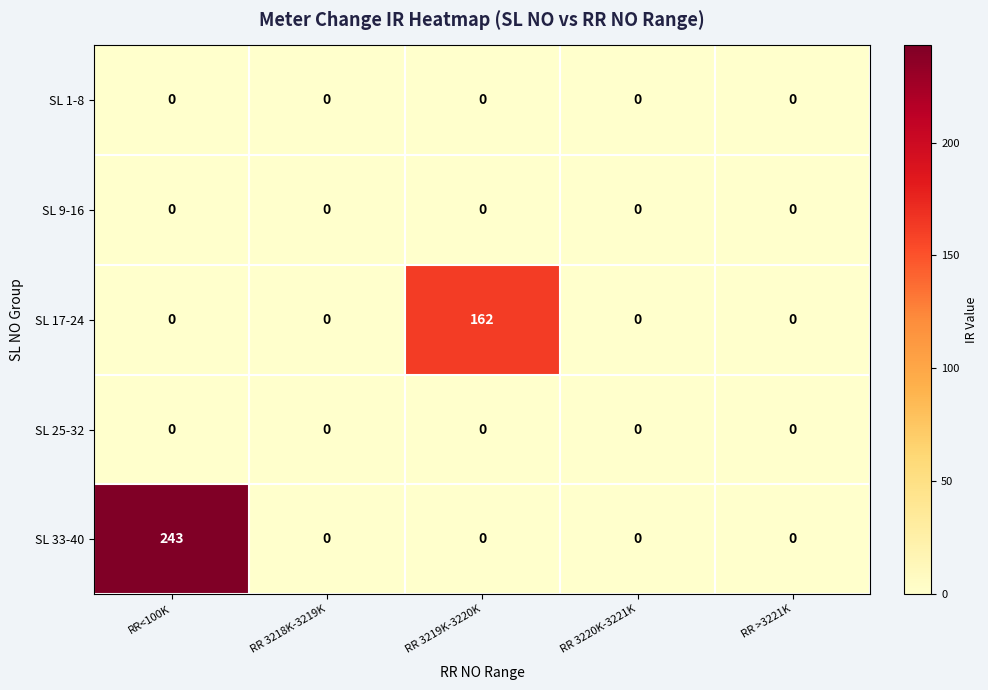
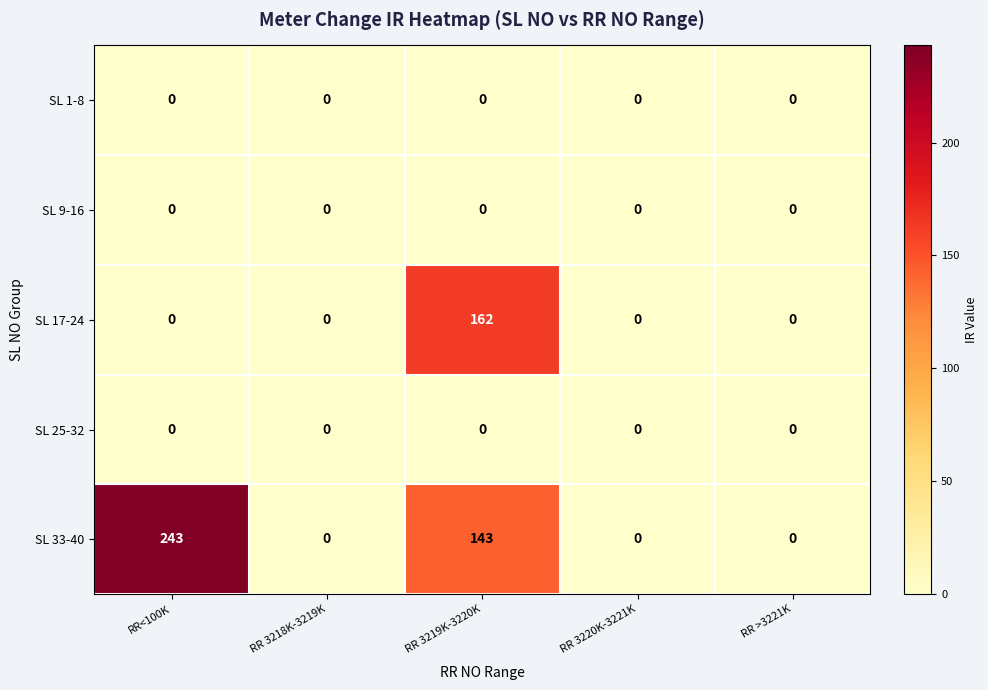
SL 33-40, RR 3219K-3220K: 0 -> 143
